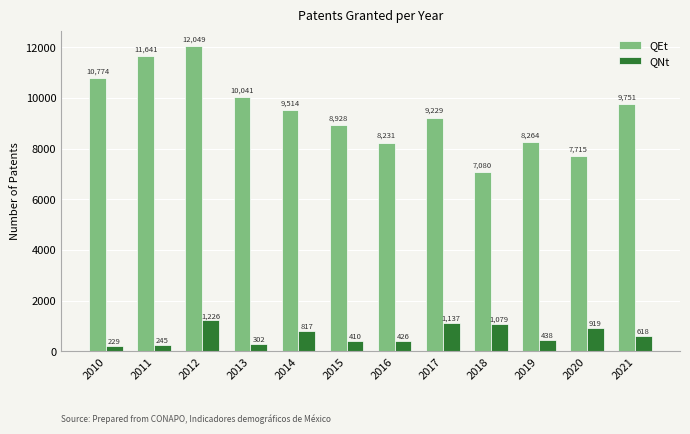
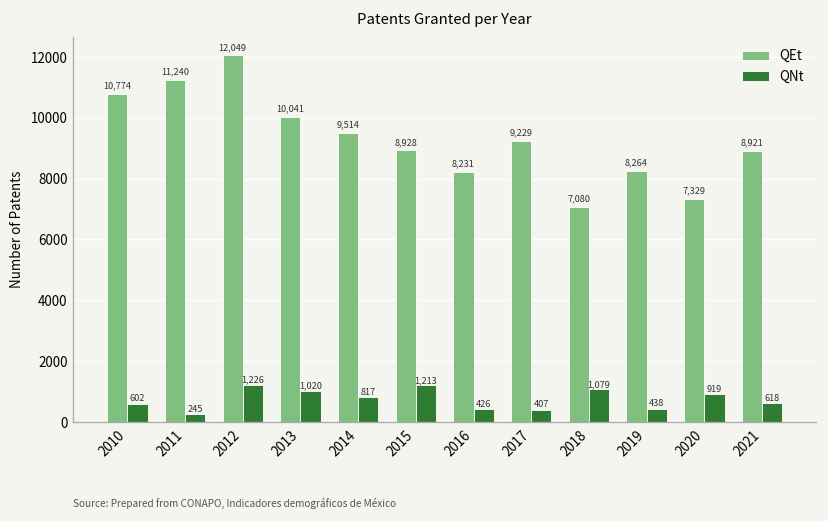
QNt, 2010: 229 -> 602
QEt, 2011: 11,641 -> 11,240
QNt, 2013: 302 -> 1,020
QNt, 2015: 410 -> 1,213
QNt, 2017: 1,137 -> 407
QEt, 2020: 7,715 -> 7,329
QEt, 2021: 9,751 -> 8,921
